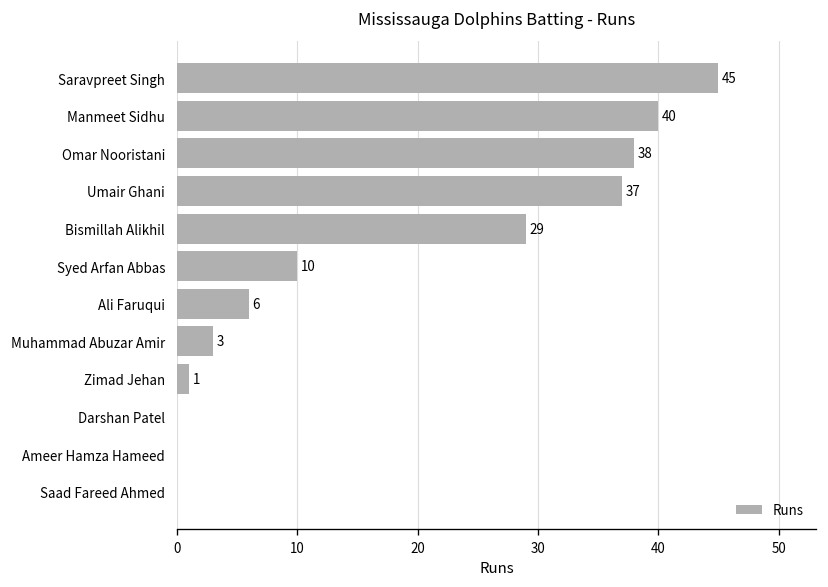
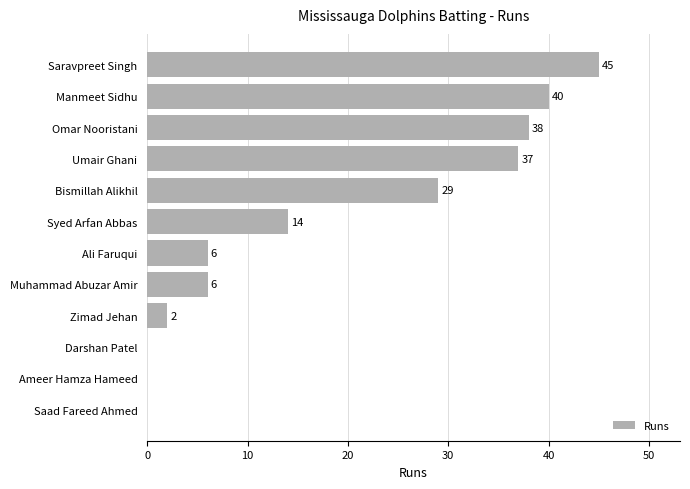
Syed Arfan Abbas: 10 -> 14
Muhammad Abuzar Amir: 3 -> 6
Zimad Jehan: 1 -> 2
